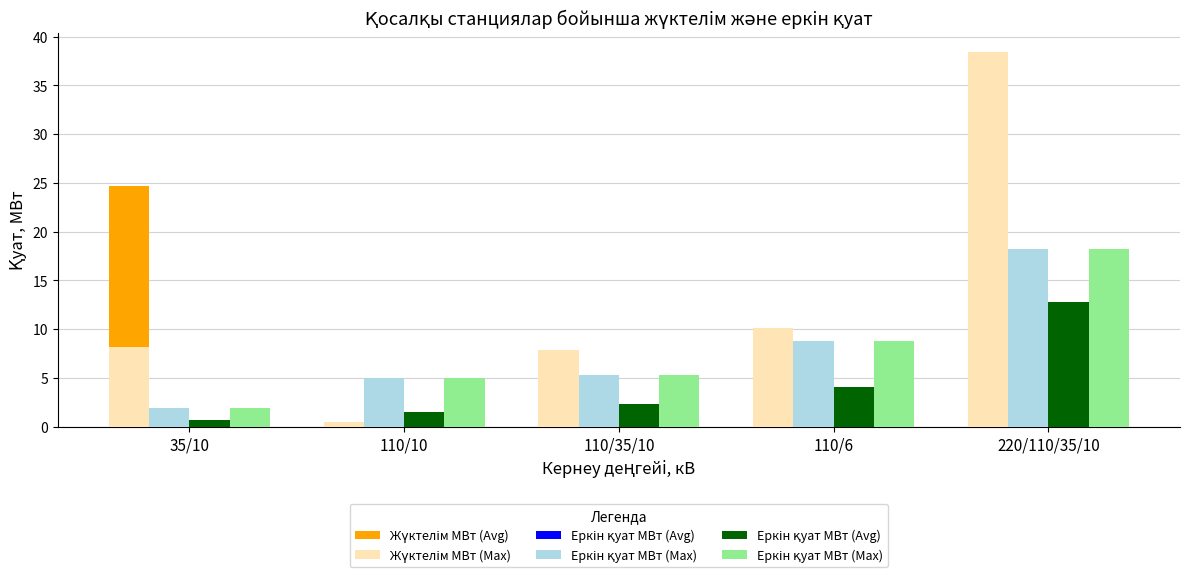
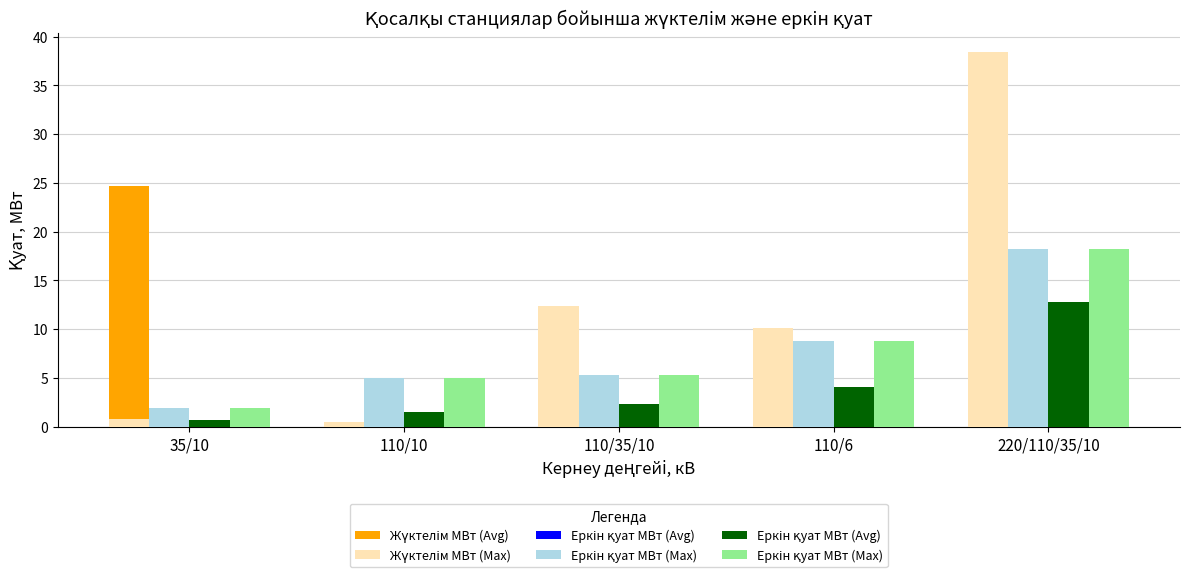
Жүктелім МВт (Max), 35/10: 8 -> 1
Жүктелім МВт (Max), 110/35/10: 8 -> 12
